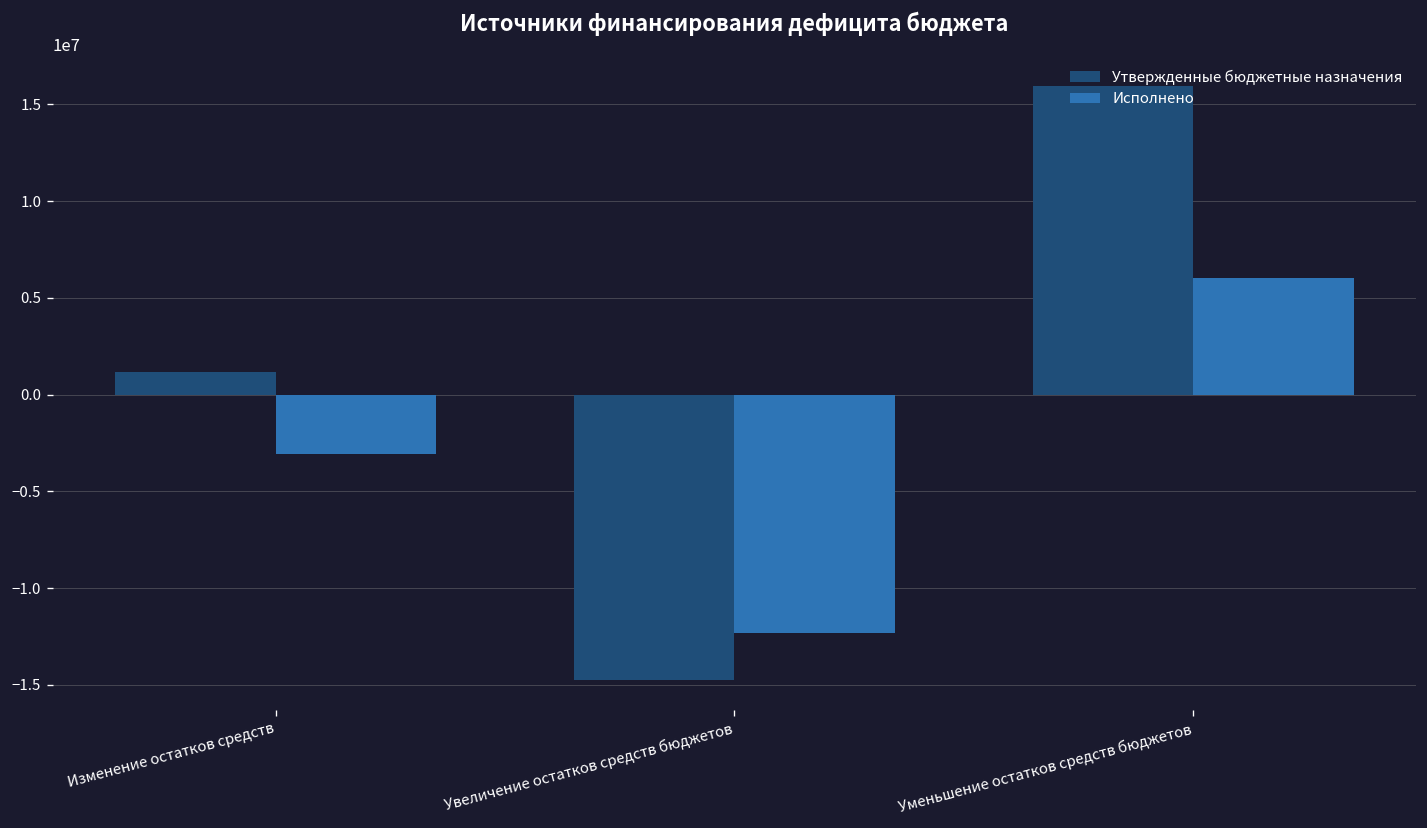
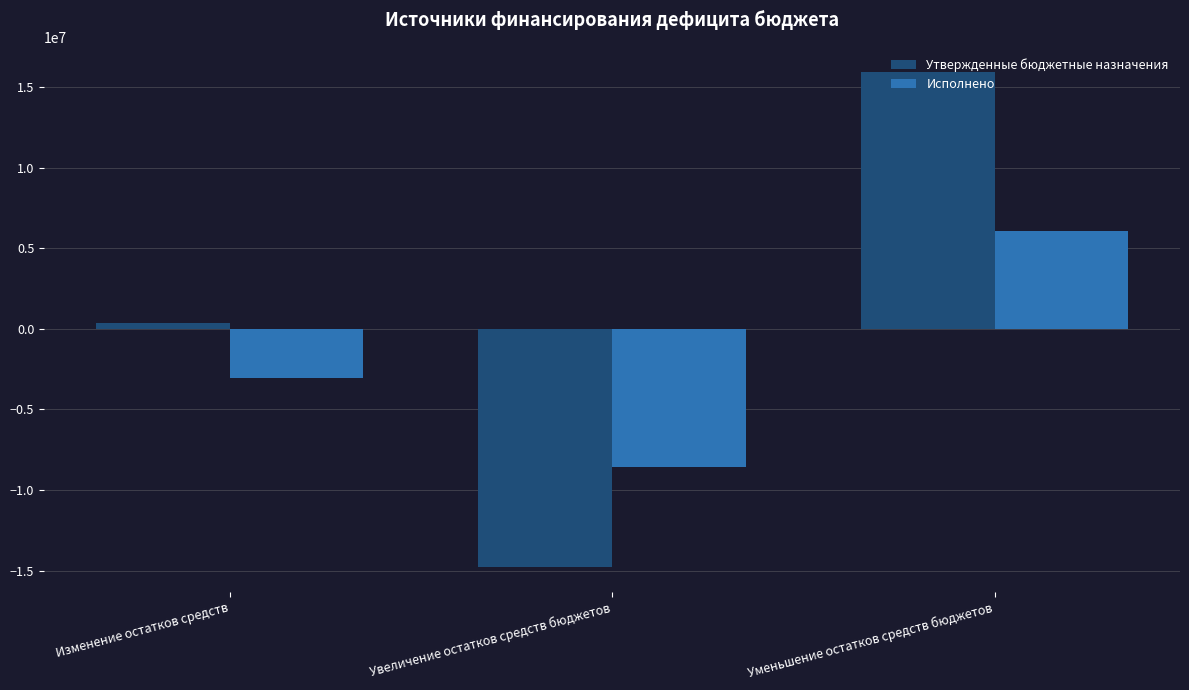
Утвержденные бюджетные назначения, Изменение остатков средств: 1200000 -> 400000
Исполнено, Увеличение остатков средств бюджетов: -12300000 -> -8600000
